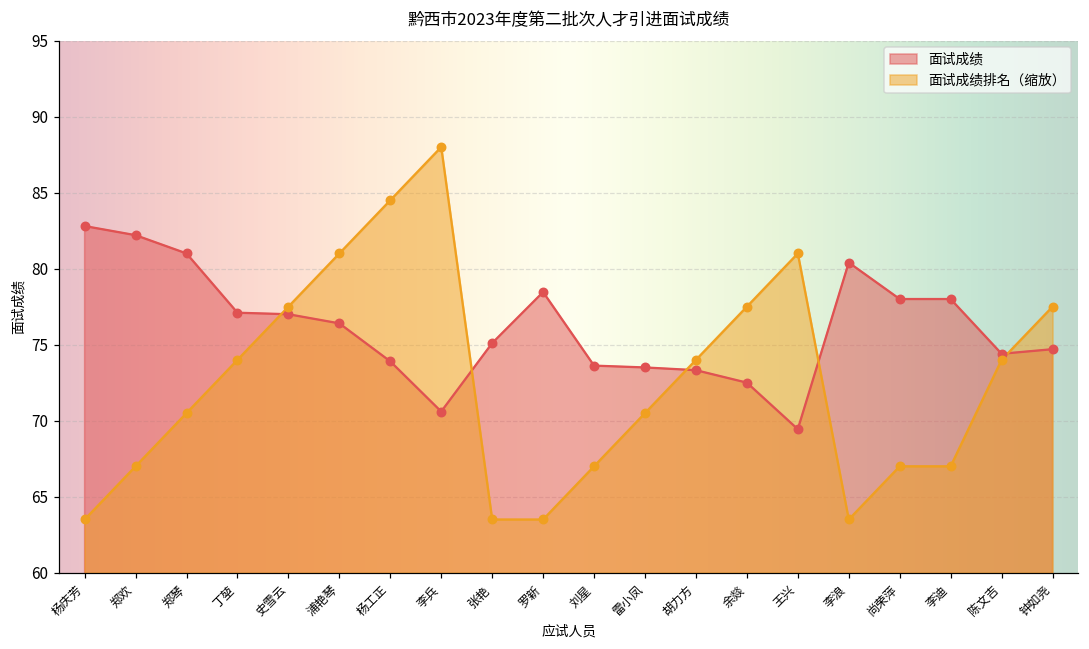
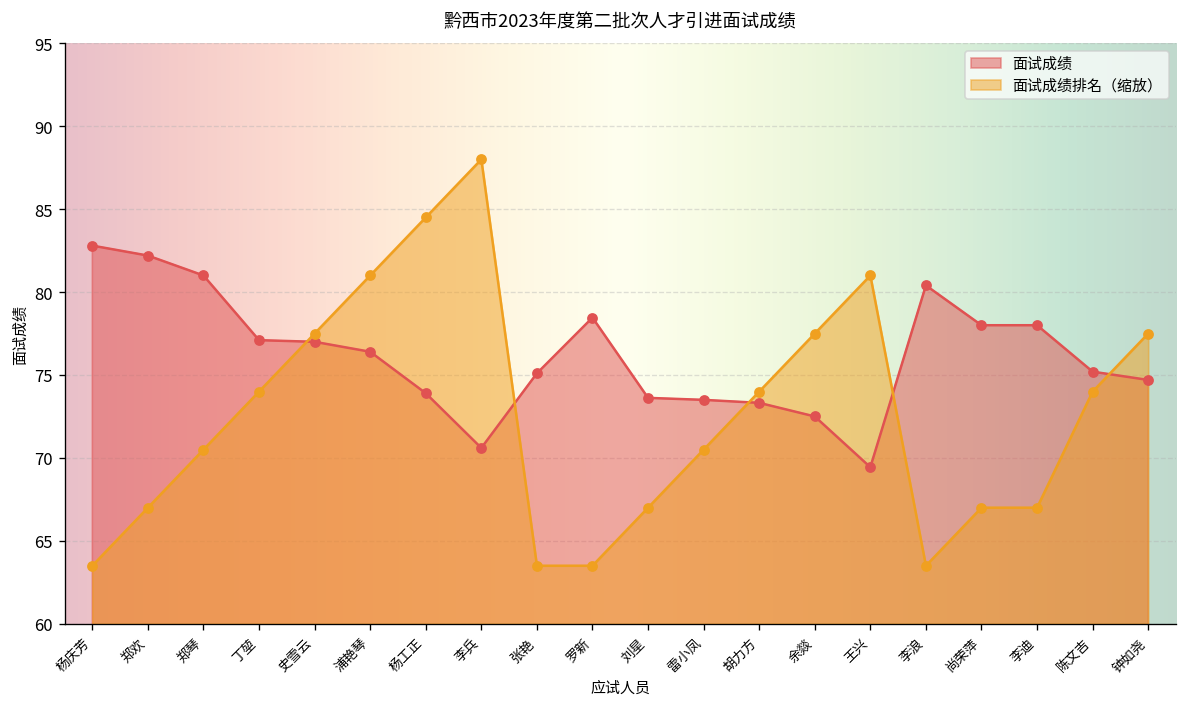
面试成绩, 陈文吉: 74.4 -> 75.2
